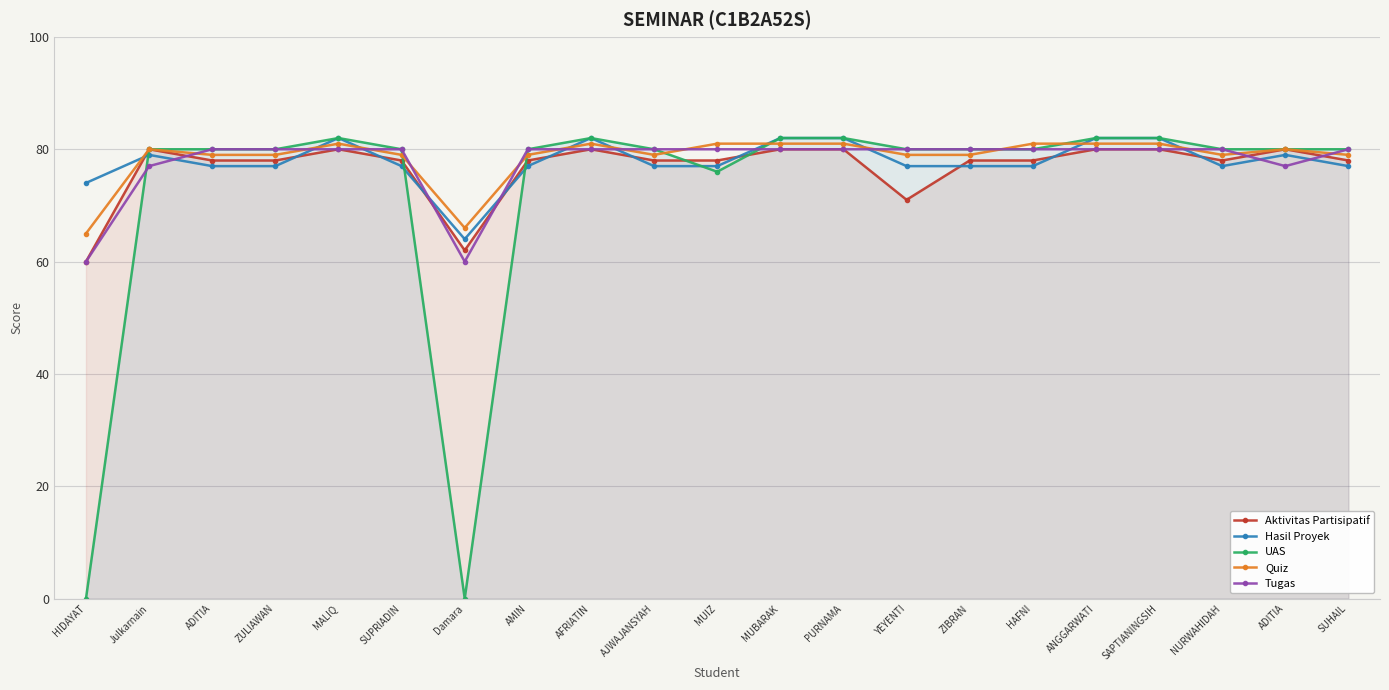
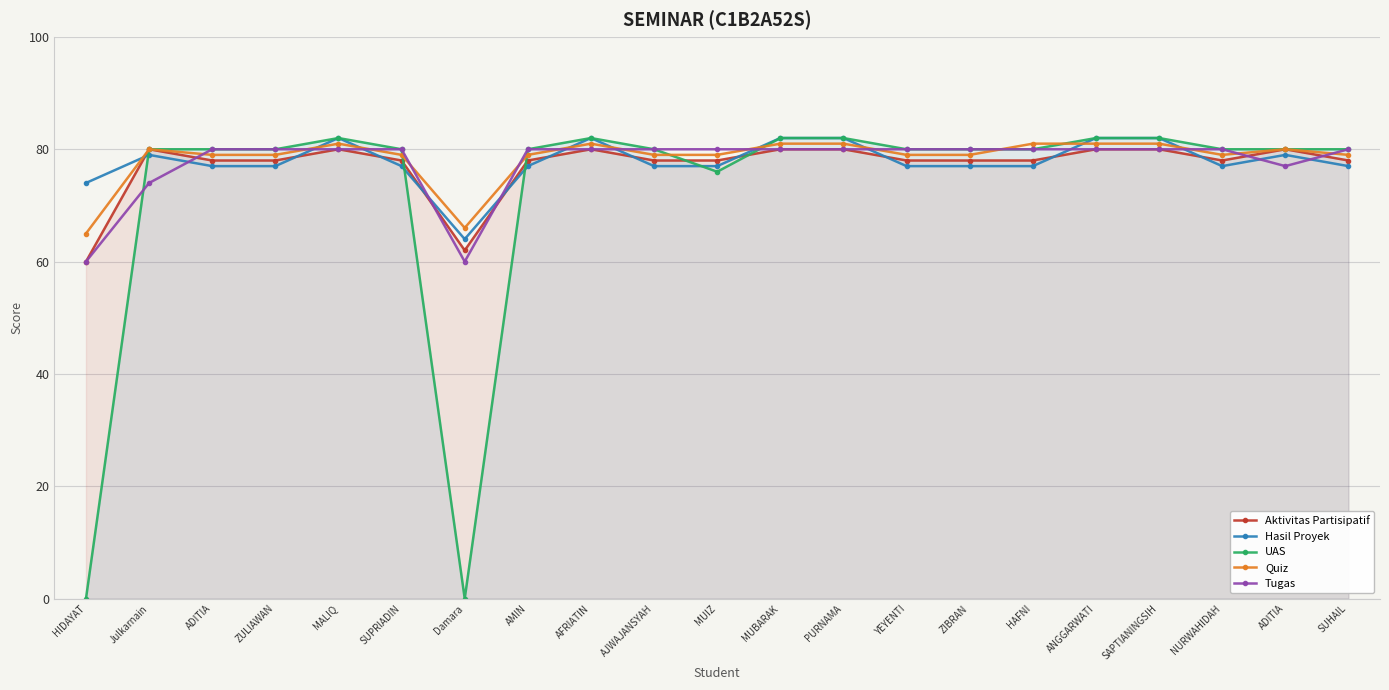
Tugas, Julkarnain: 77 -> 74
Quiz, MUIZ: 81 -> 79
Aktivitas Partisipatif, YEYENTI: 71 -> 78
